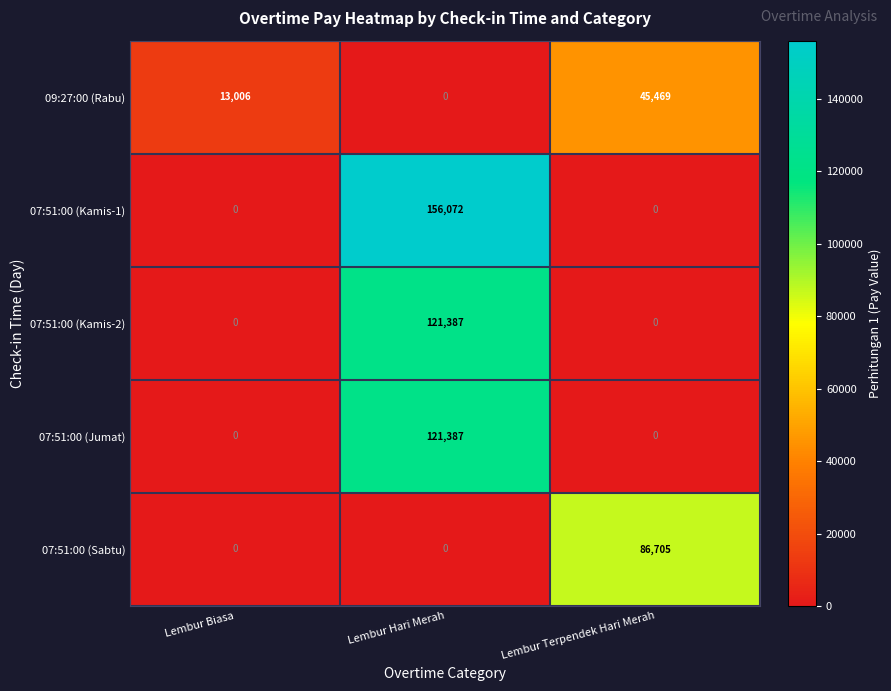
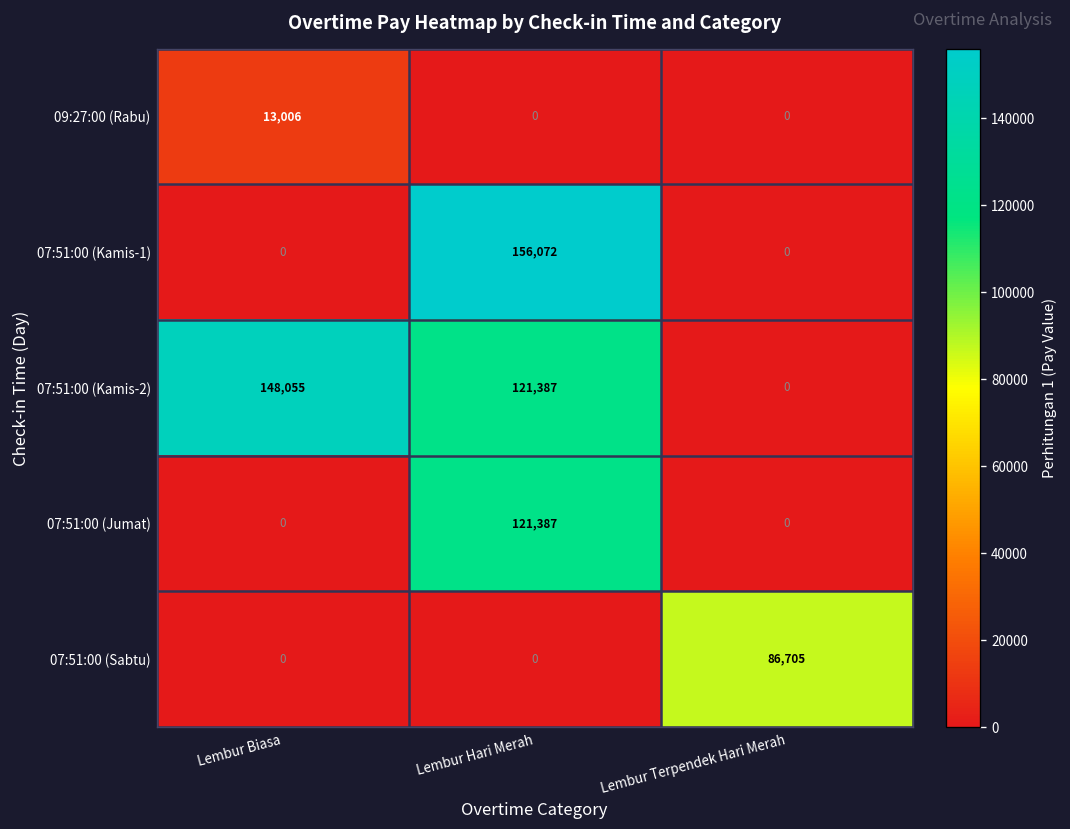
09:27:00 (Rabu), Lembur Terpendek Hari Merah: 45,469 -> 0
07:51:00 (Kamis-2), Lembur Biasa: 0 -> 148,055
